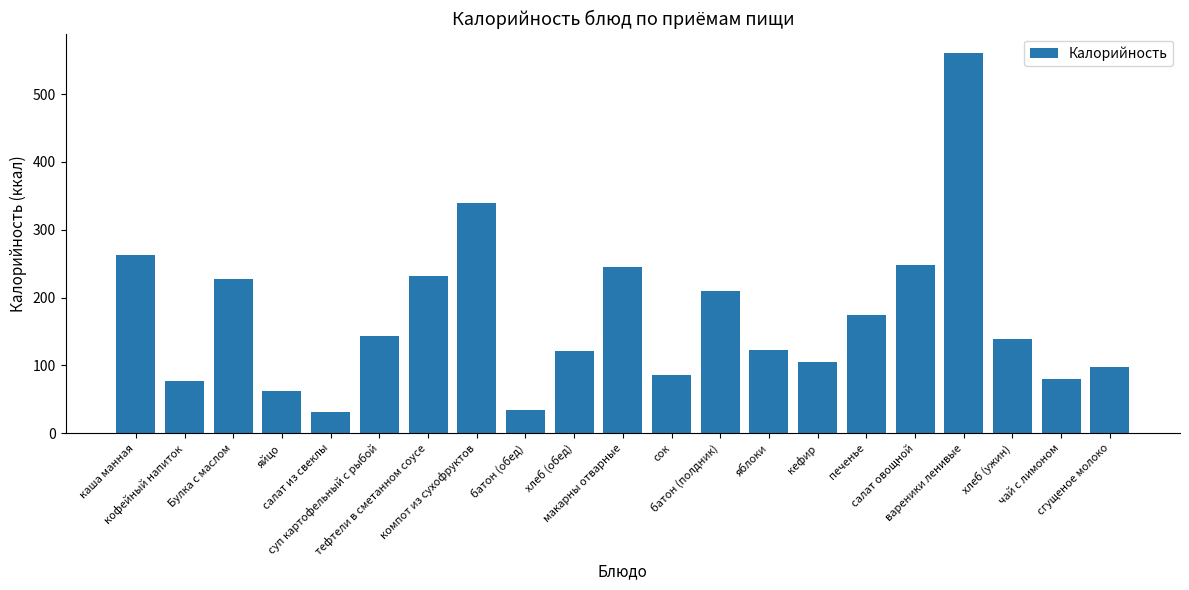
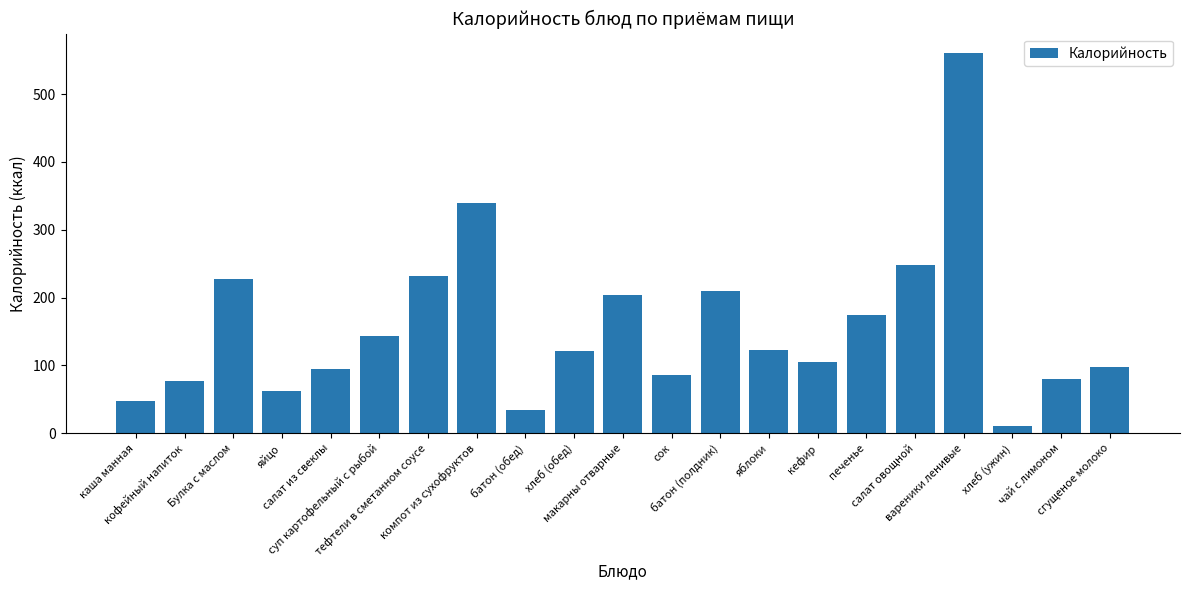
каша манная: 260 -> 50
салат из свеклы: 30 -> 90
макарны отварные: 250 -> 200
хлеб (ужин): 140 -> 10
